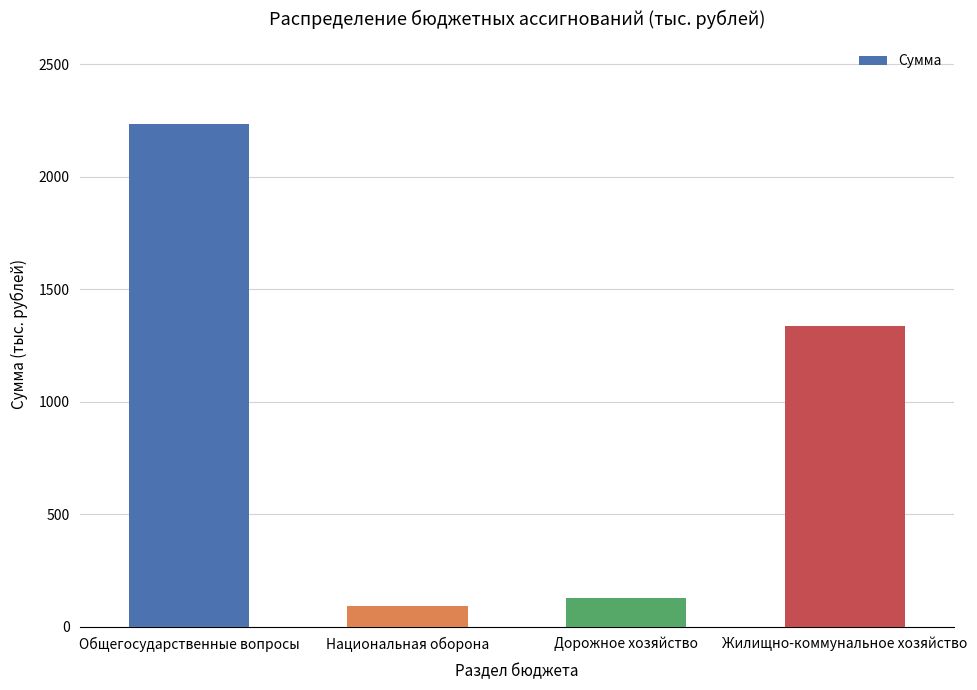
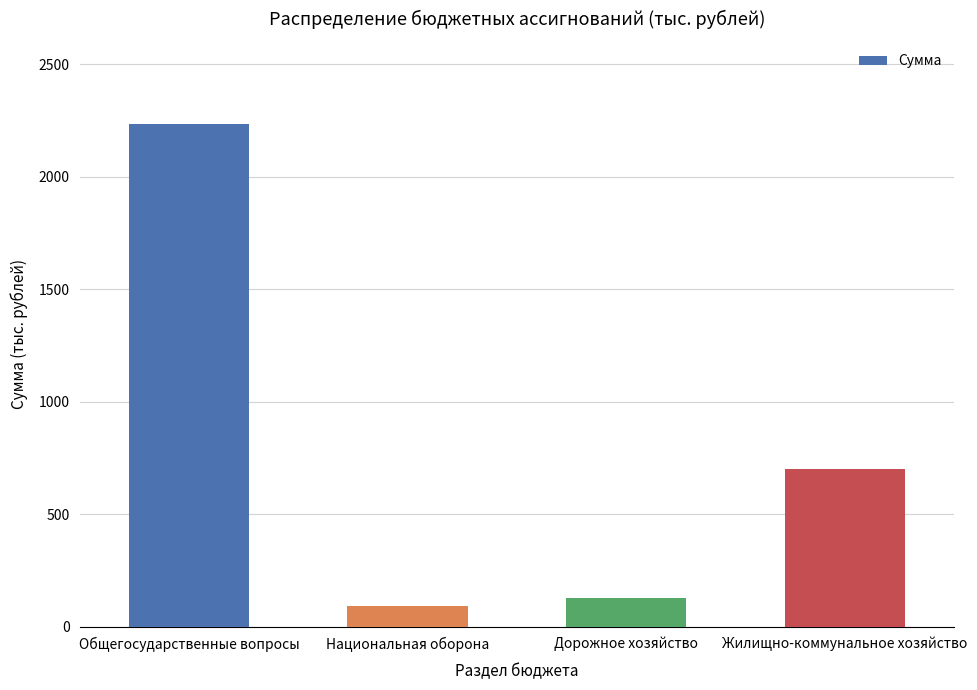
Жилищно-коммунальное хозяйство: 1340 -> 700
